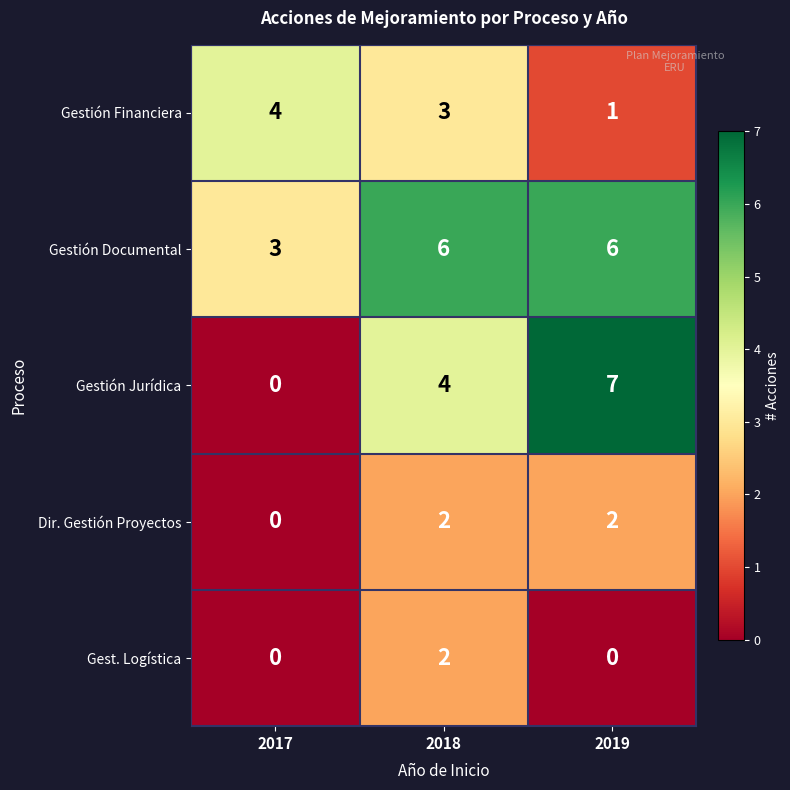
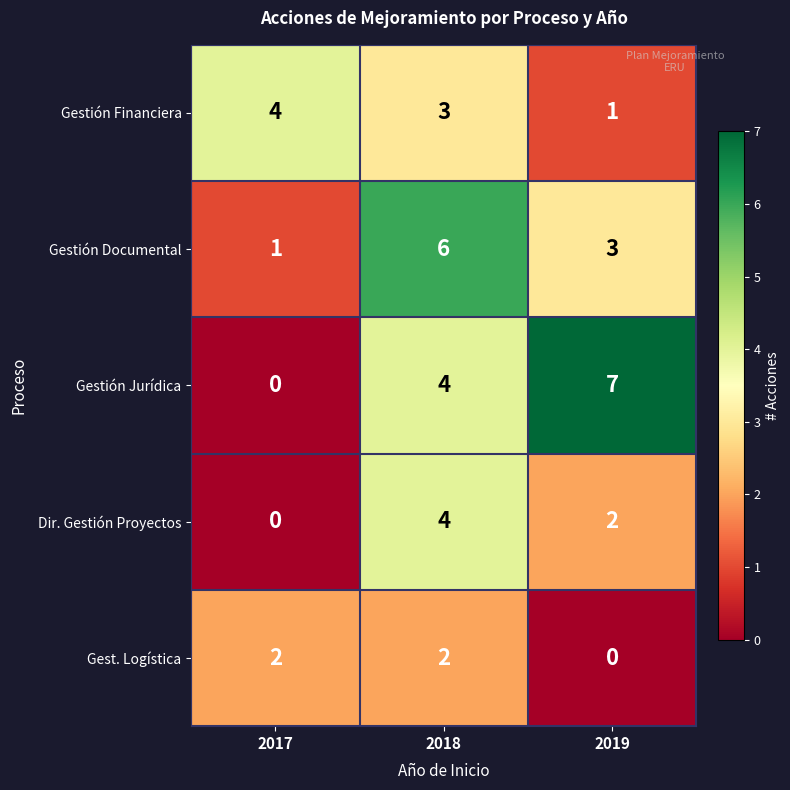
Gestión Documental, 2017: 3 -> 1
Gestión Documental, 2019: 6 -> 3
Dir. Gestión Proyectos, 2018: 2 -> 4
Gest. Logística, 2017: 0 -> 2
